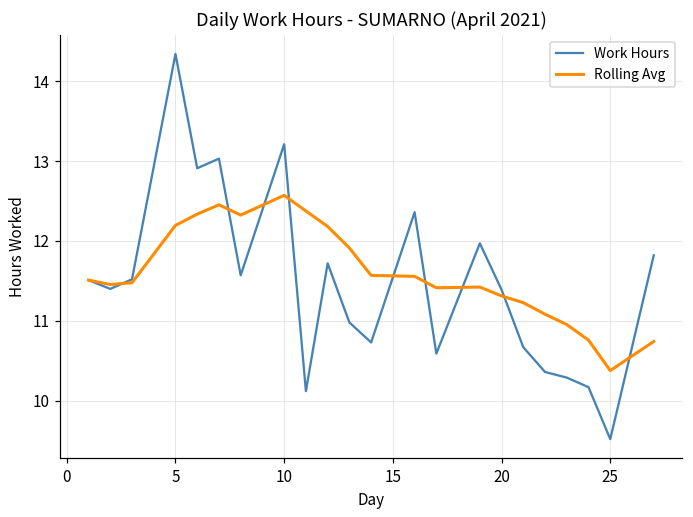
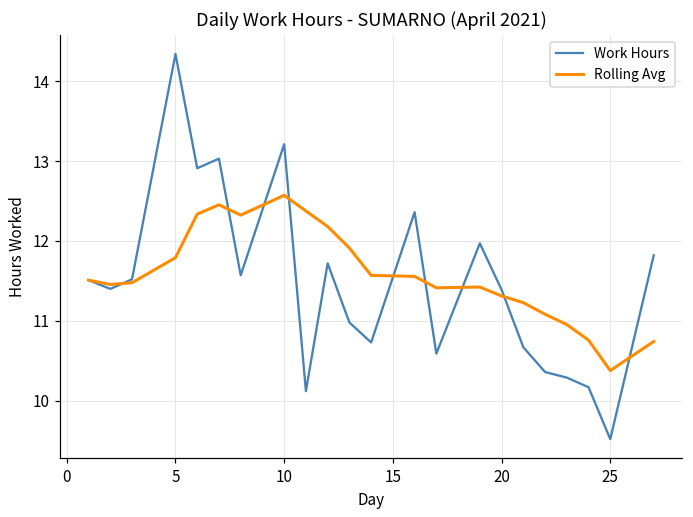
Rolling Avg, 5: 12.2 -> 11.8
